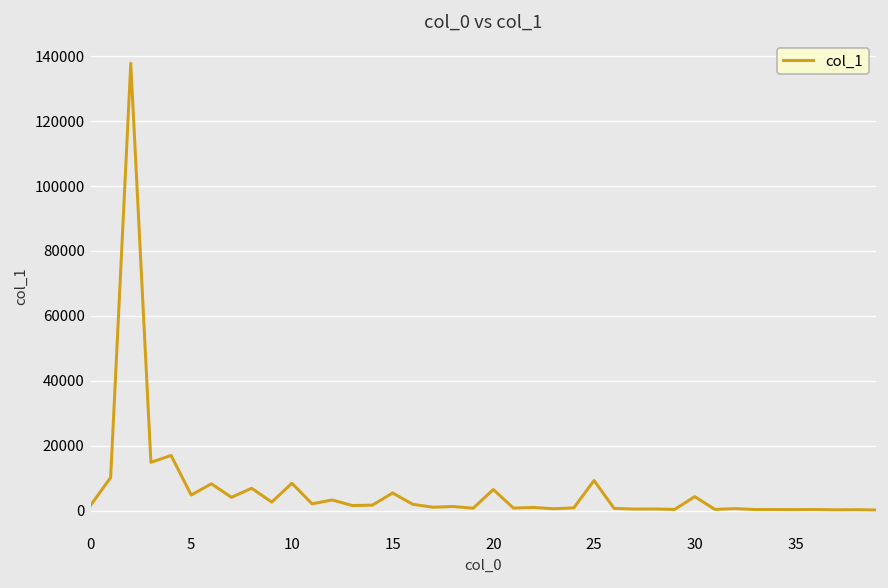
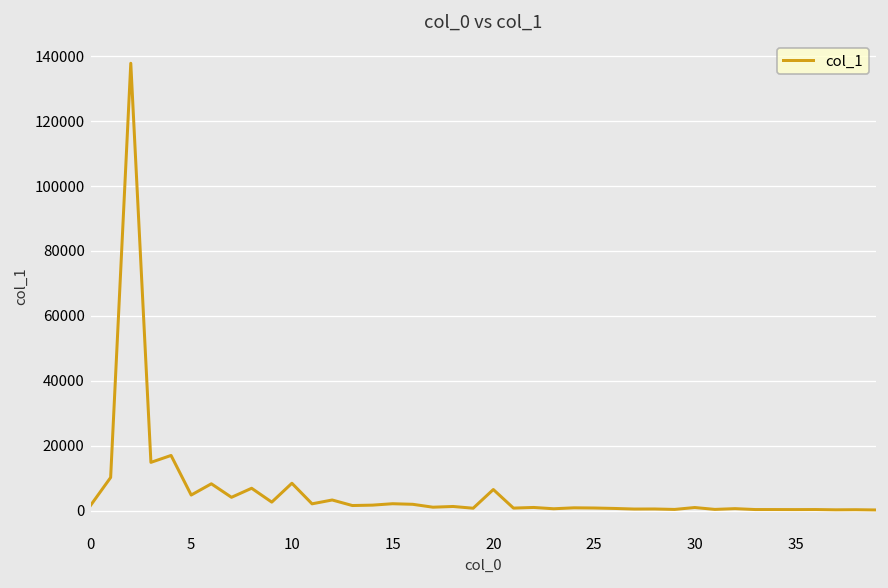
15: 5000 -> 2000
25: 9000 -> 1000
30: 4000 -> 1000
